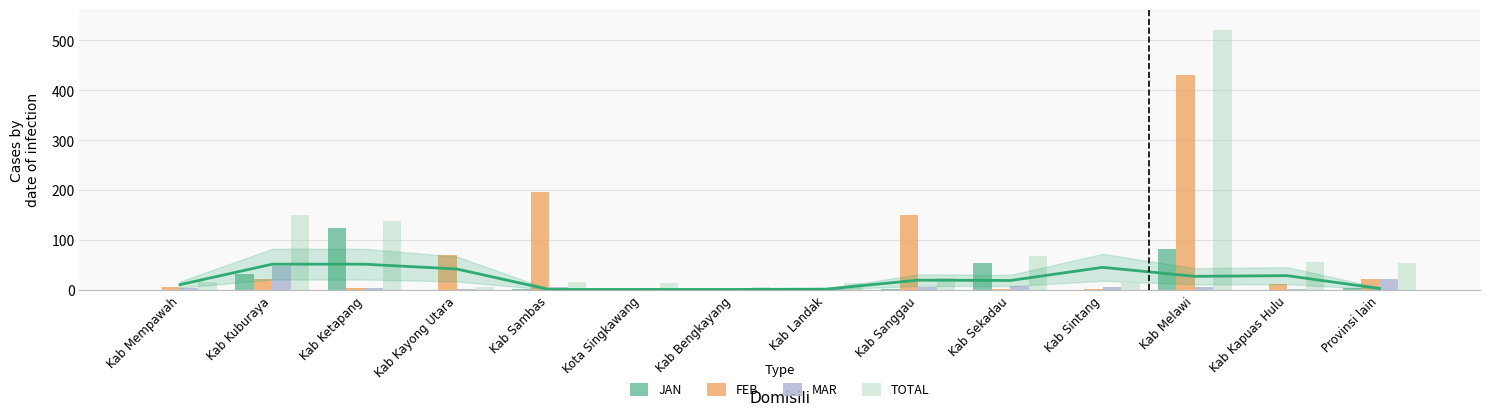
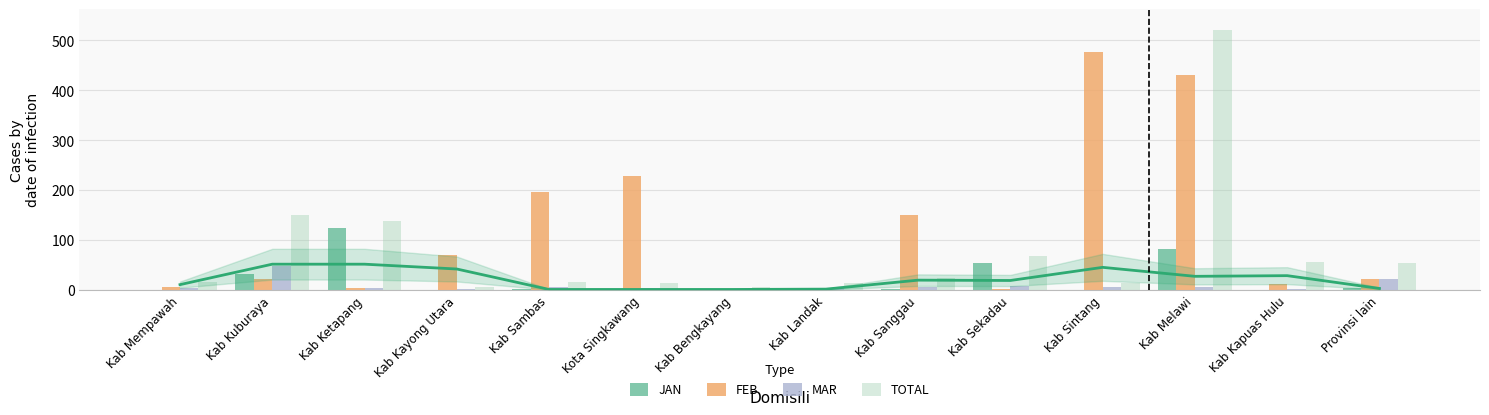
FEB, Kota Singkawang: 0 -> 230
FEB, Kab Sintang: 0 -> 480
